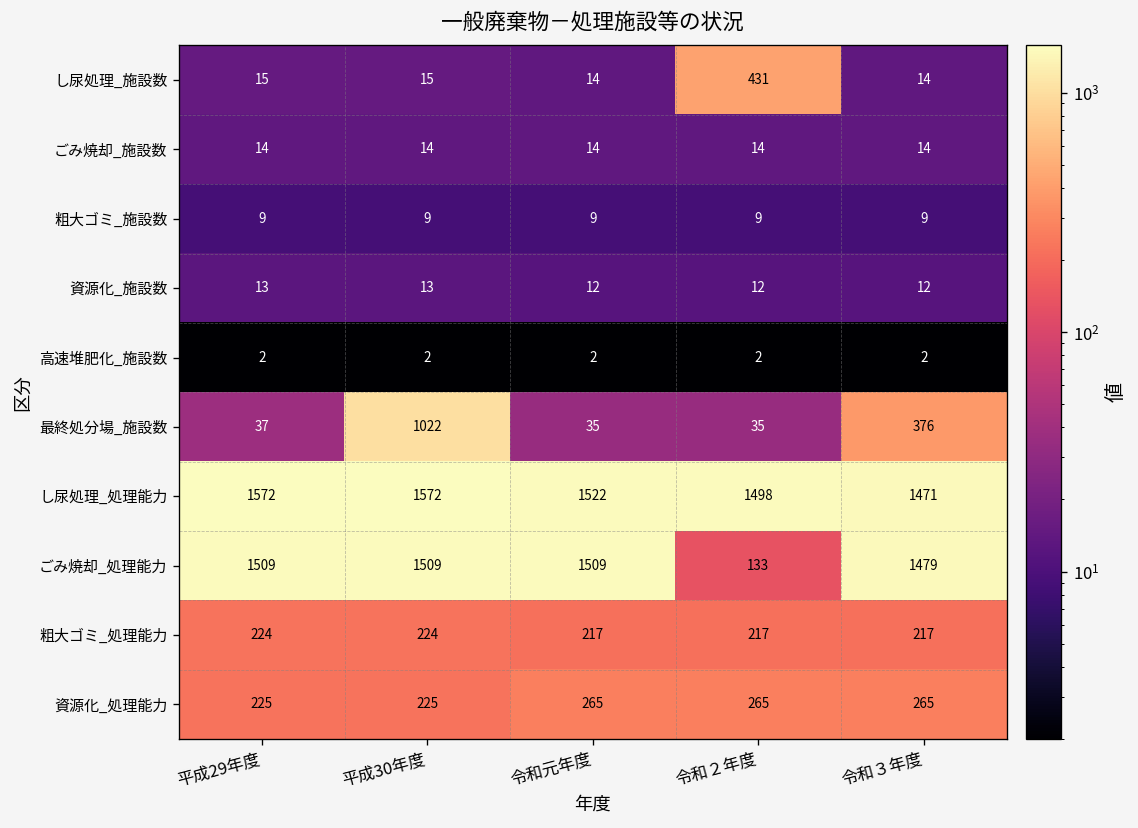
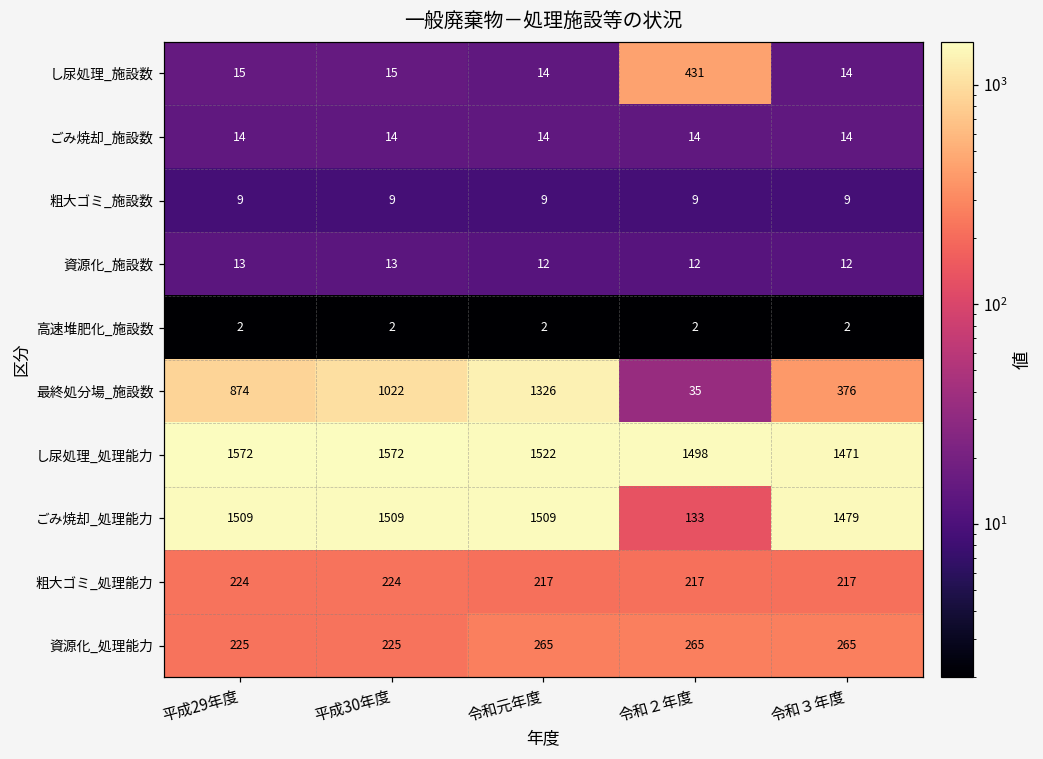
最終処分場_施設数, 平成29年度: 37 -> 874
最終処分場_施設数, 令和元年度: 35 -> 1326
